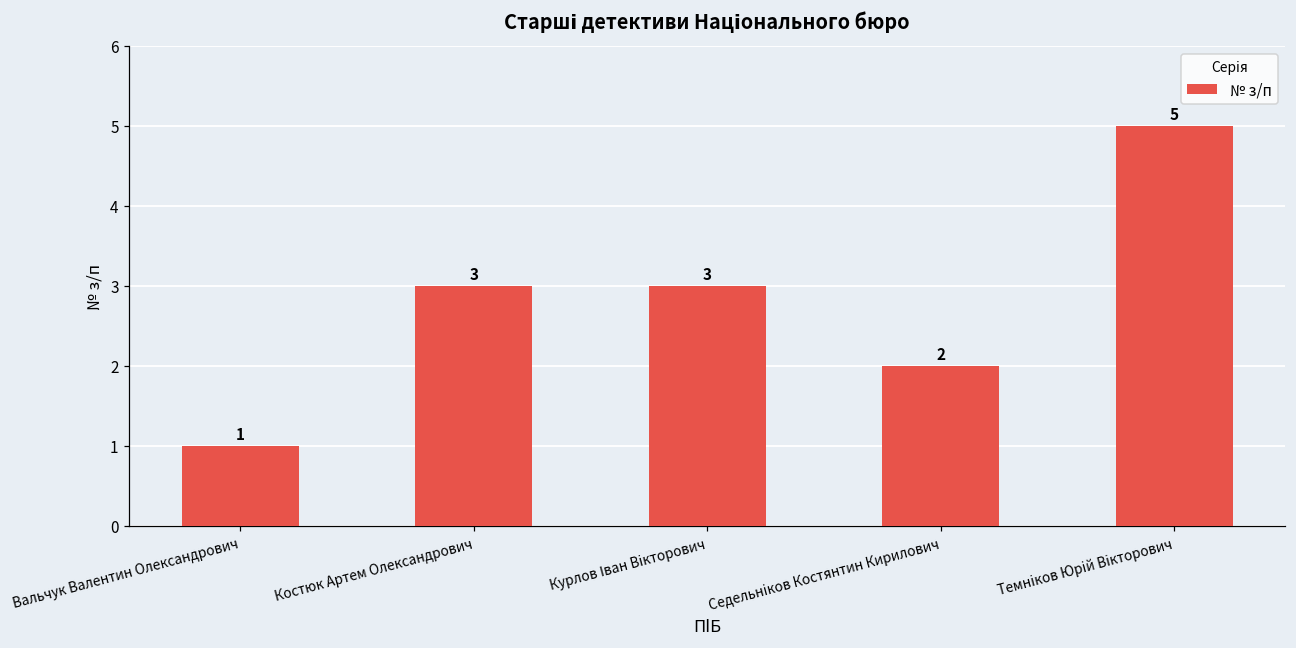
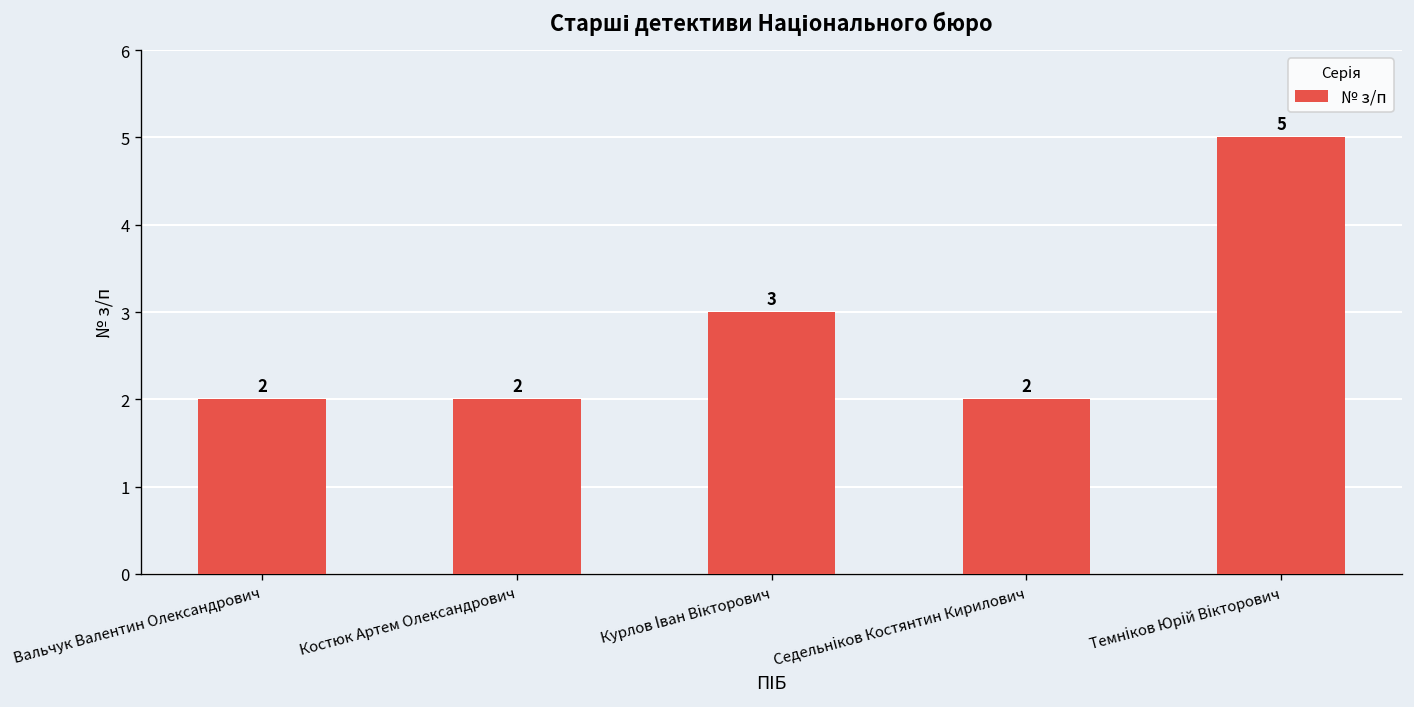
Вальчук Валентин Олександрович: 1 -> 2
Костюк Артем Олександрович: 3 -> 2
